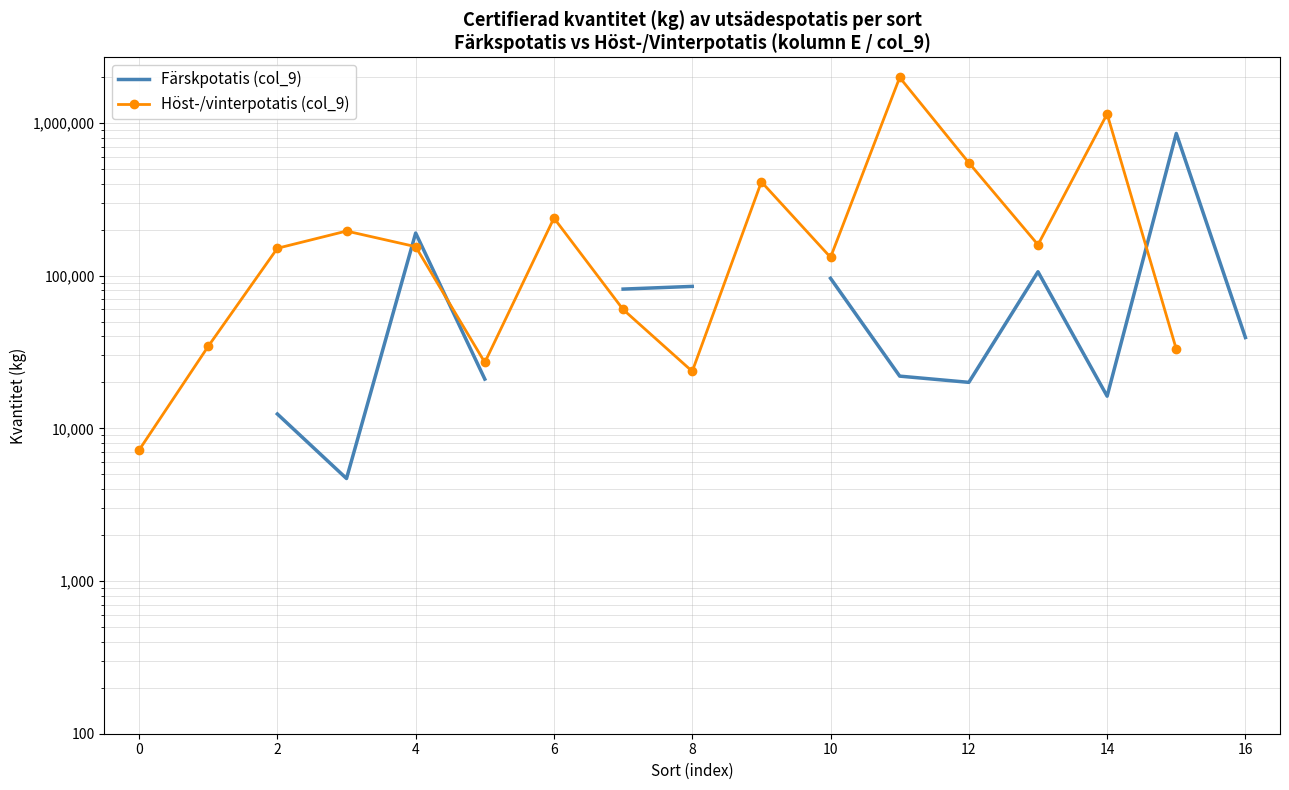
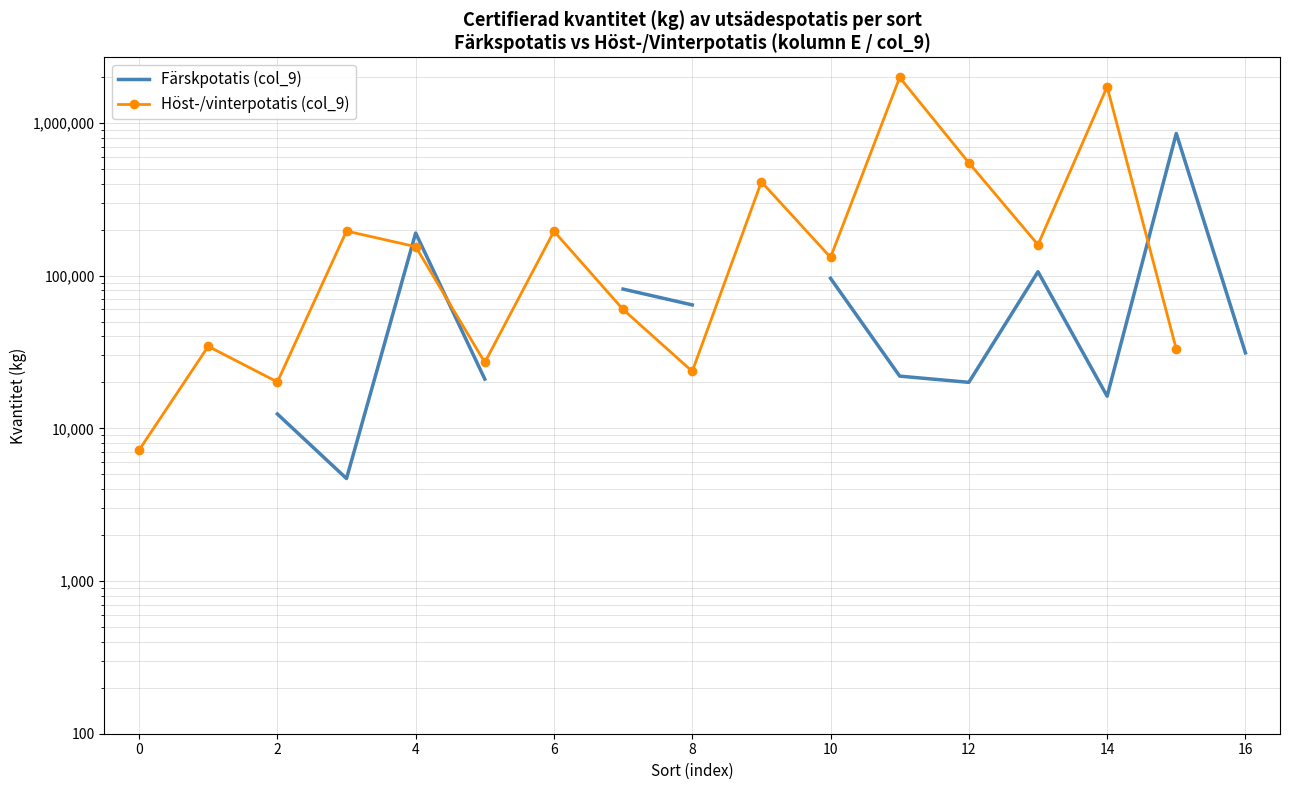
Höst-/vinterpotatis (col_9), 2: 150,000 -> 20,000
Höst-/vinterpotatis (col_9), 6: 240,000 -> 200,000
Färskpotatis (col_9), 8: 90,000 -> 64,000
Höst-/vinterpotatis (col_9), 14: 1,100,000 -> 1,700,000
Färskpotatis (col_9), 16: 39,000 -> 31,000
